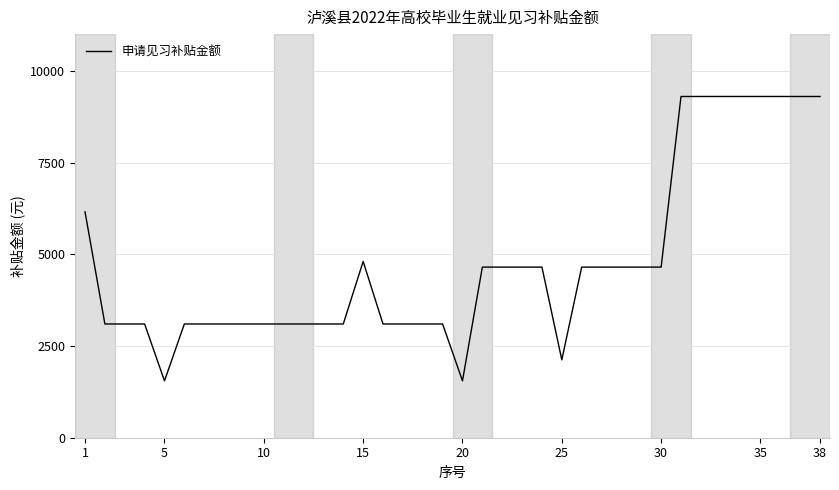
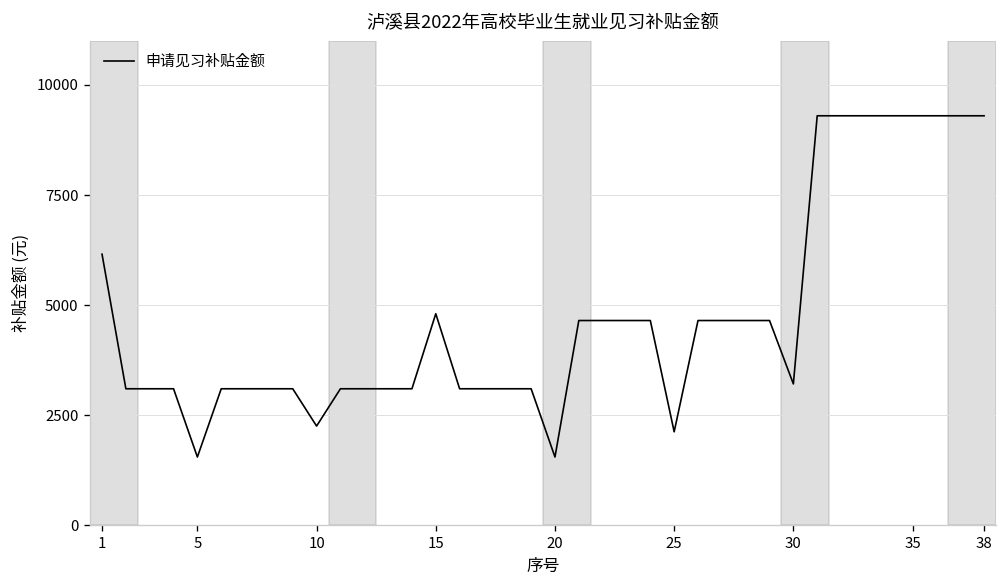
10: 3100 -> 2300
30: 4700 -> 3200
